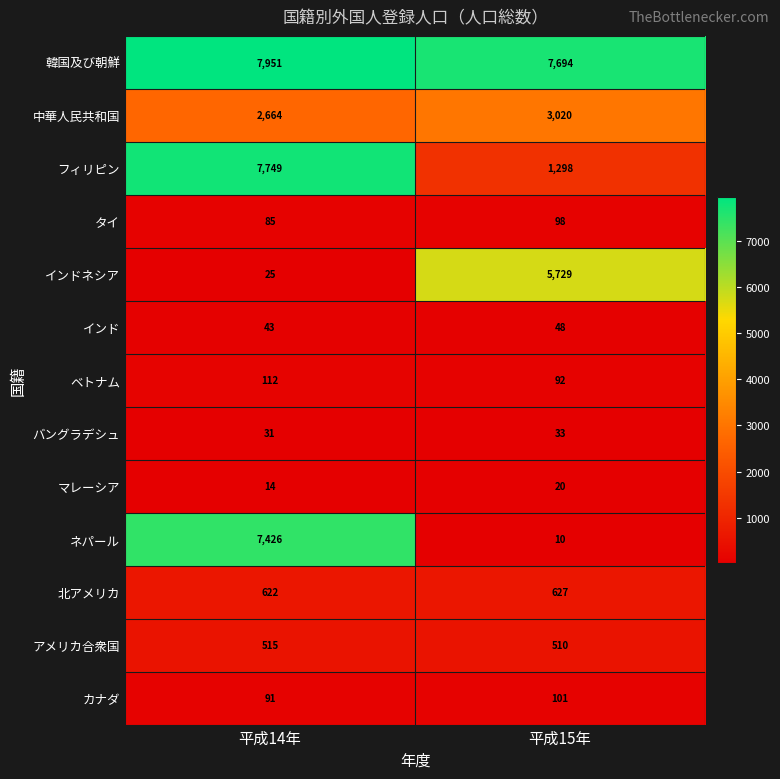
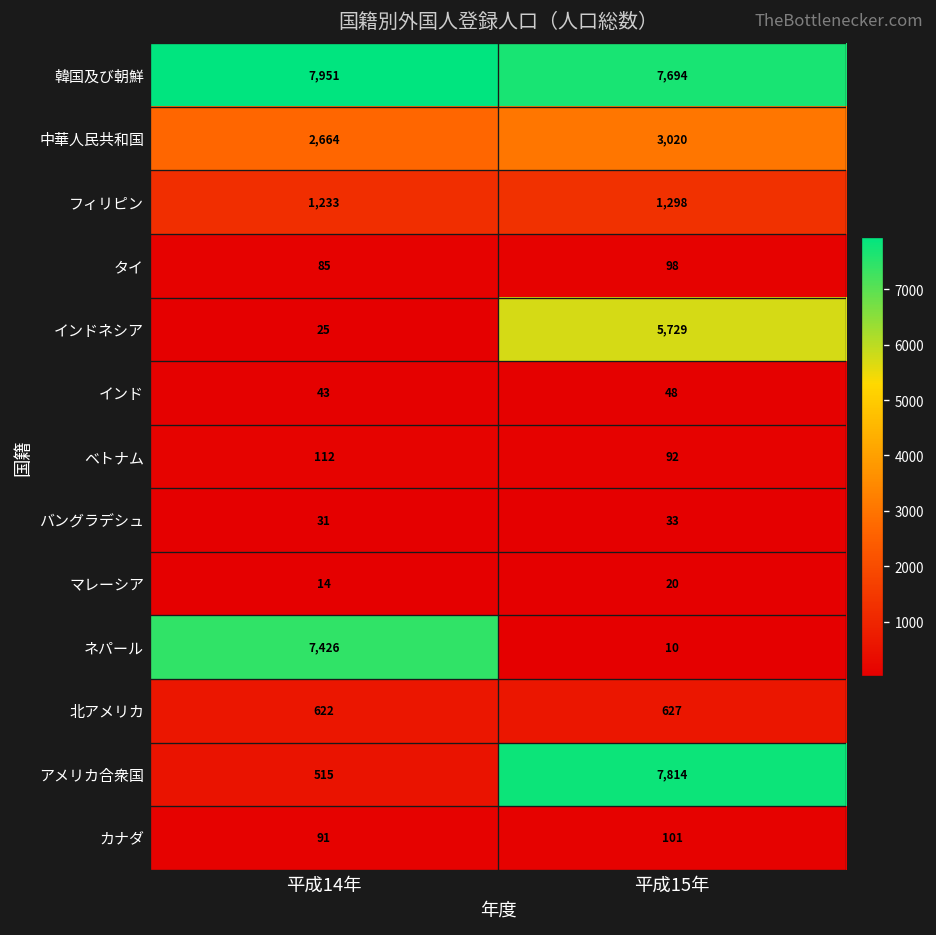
フィリピン, 平成14年: 7,749 -> 1,233
アメリカ合衆国, 平成15年: 510 -> 7,814
